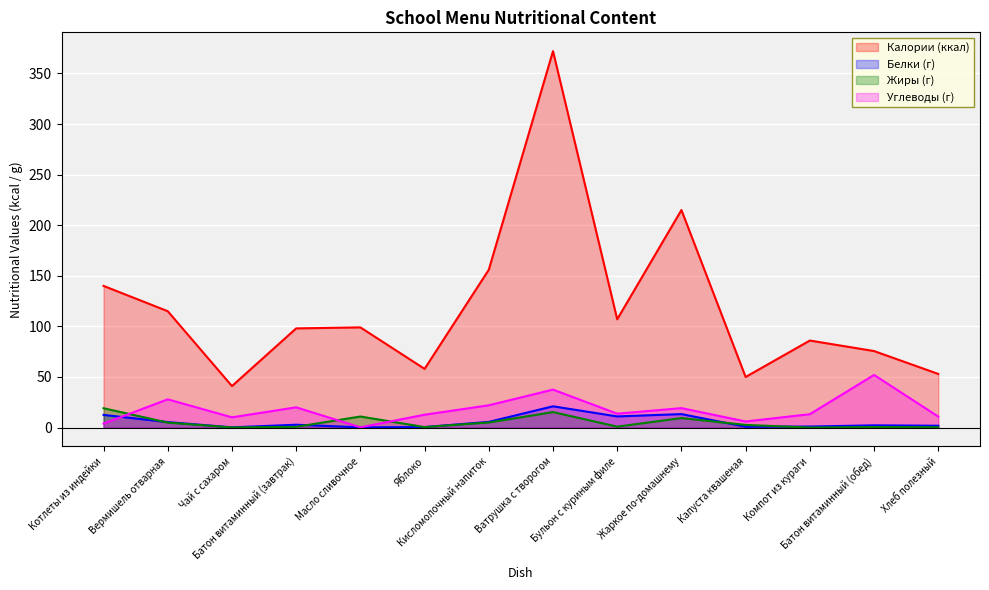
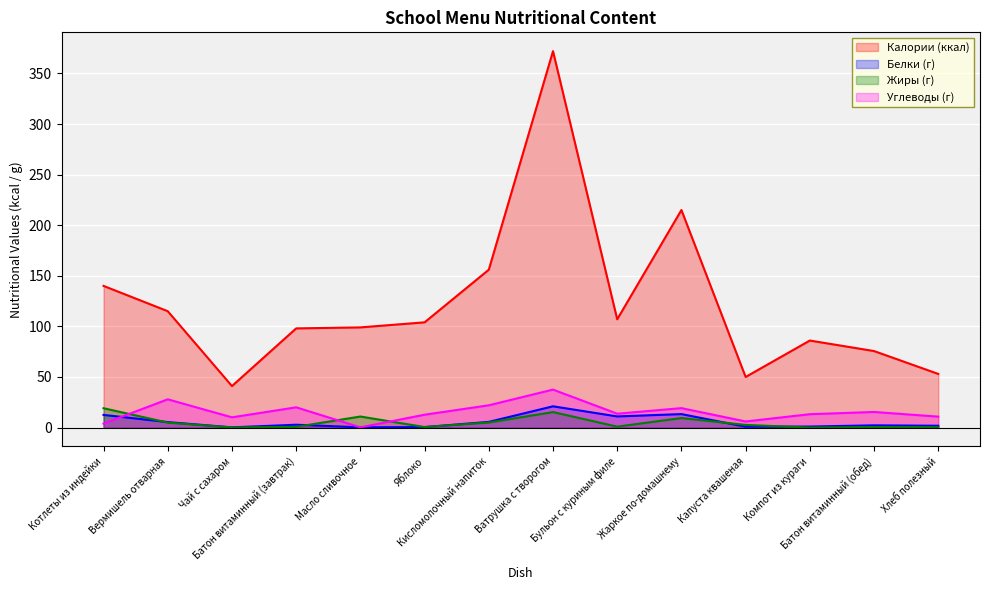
Калории (ккал), Яблоко: 58 -> 104
Углеводы (г), Батон витаминный (обед): 52 -> 15
